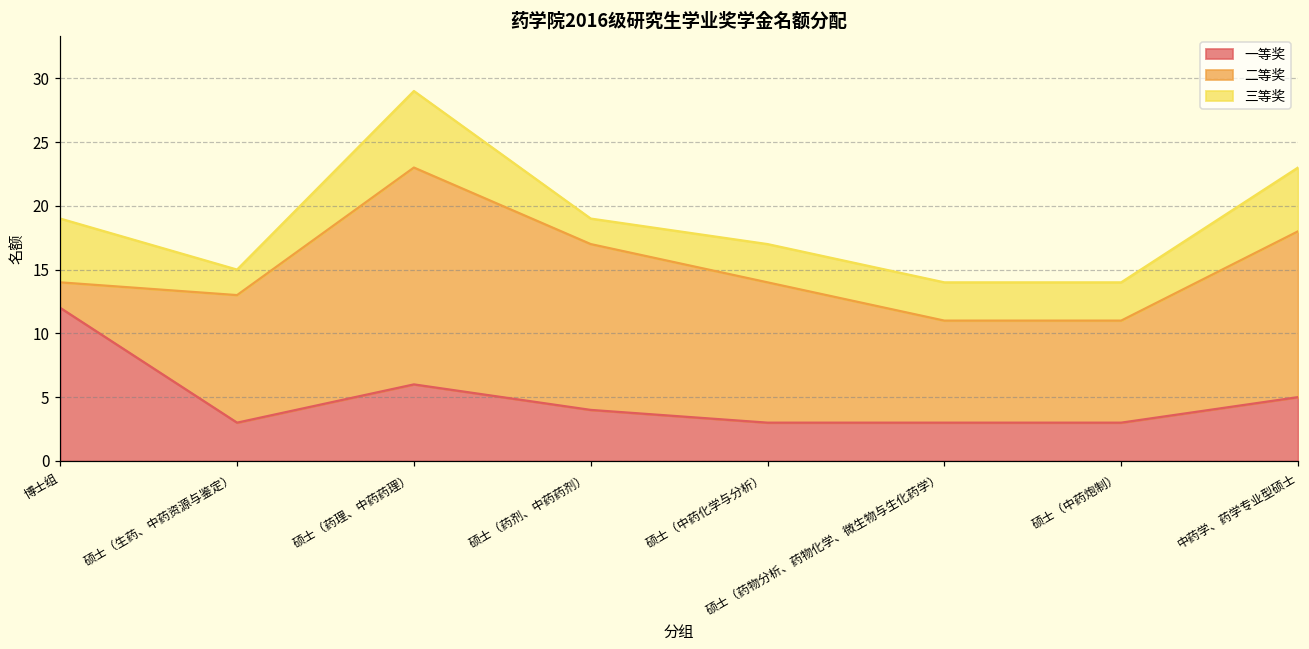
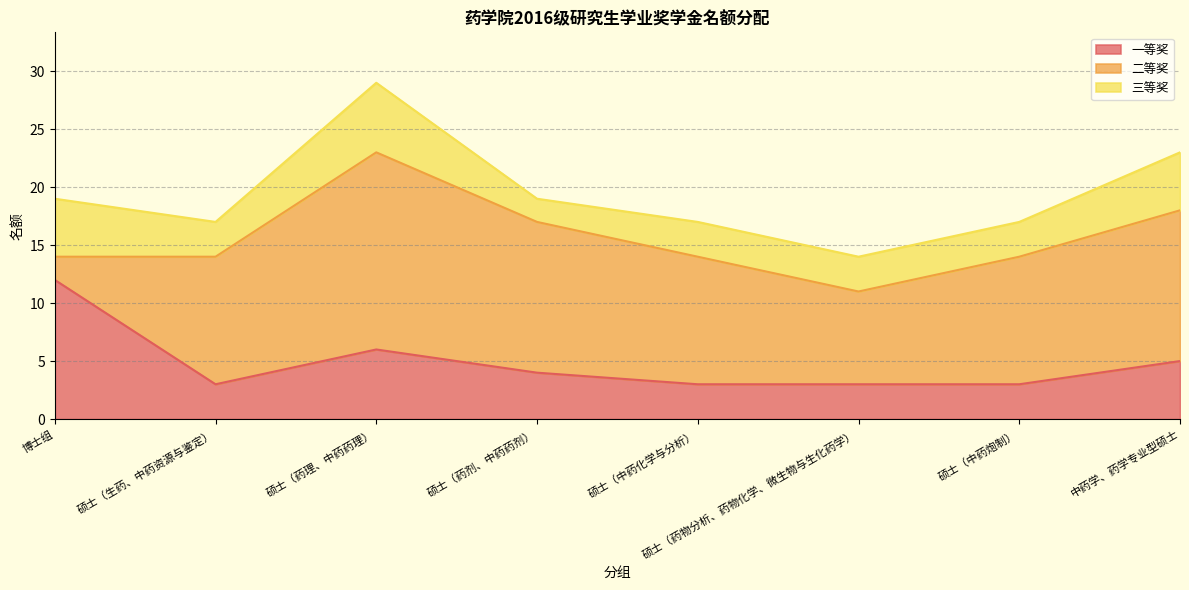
二等奖, 硕士（生药、中药资源与鉴定）: 10 -> 11
三等奖, 硕士（生药、中药资源与鉴定）: 2 -> 3
二等奖, 硕士（中药炮制）: 8 -> 11
